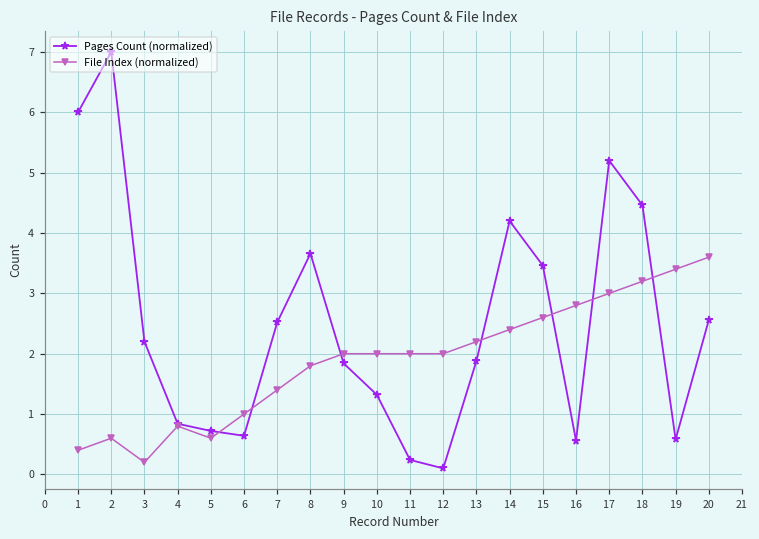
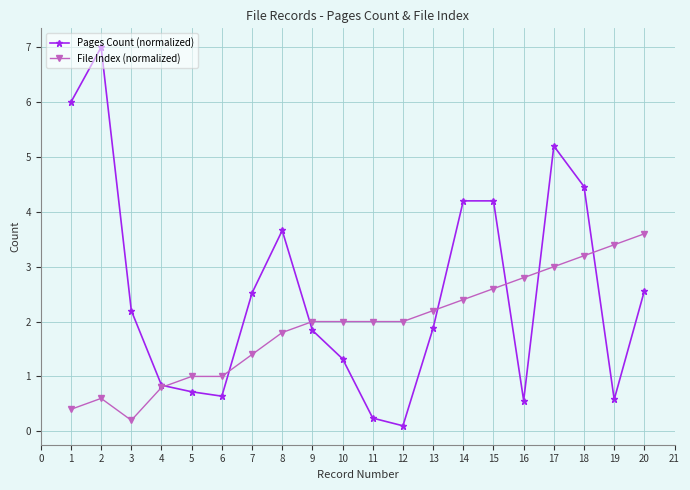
File Index (normalized), 5: 0.6 -> 1.0
Pages Count (normalized), 15: 3.5 -> 4.2
